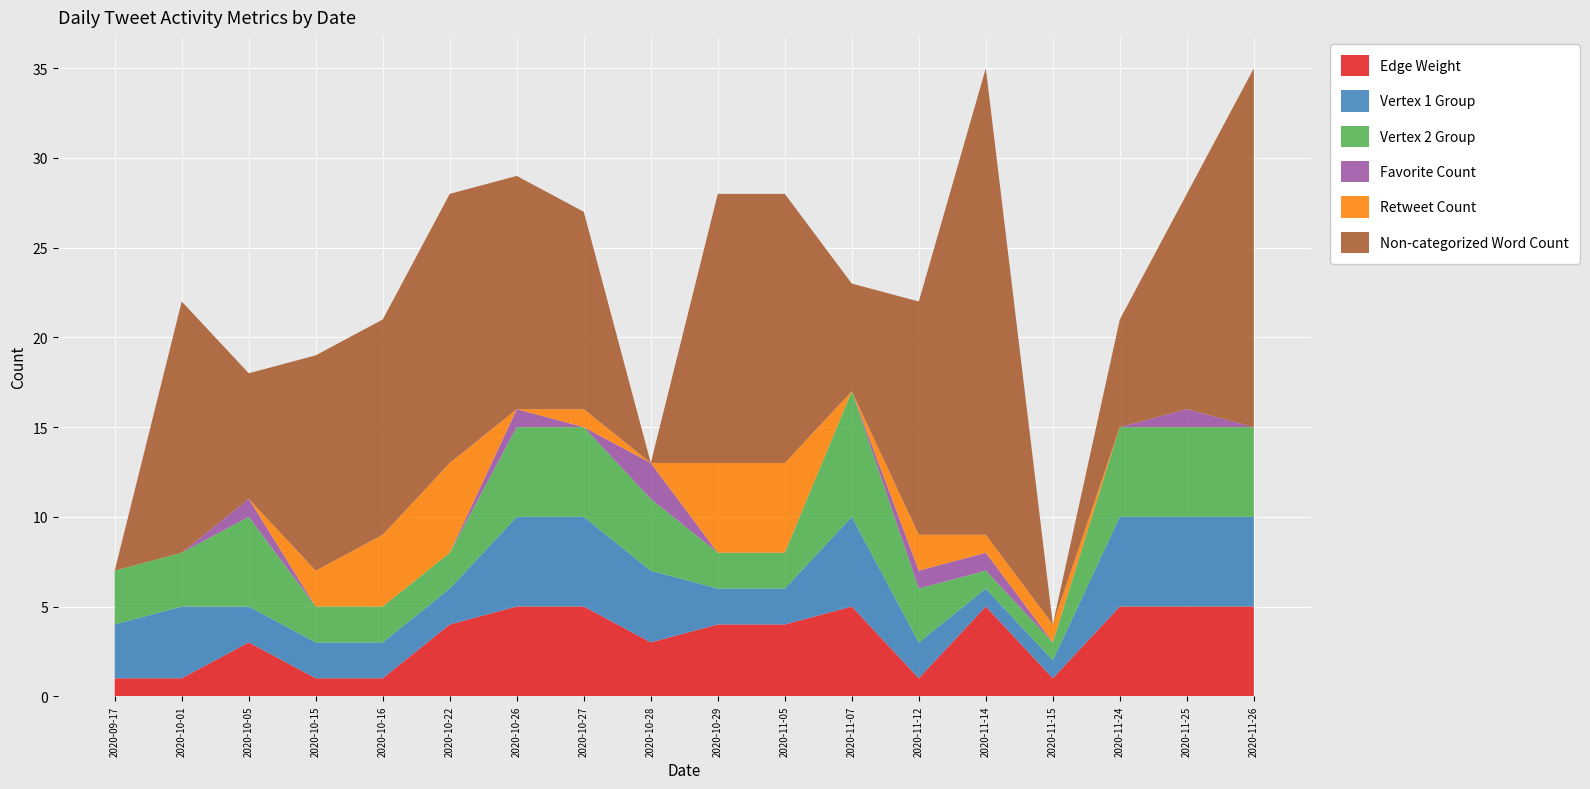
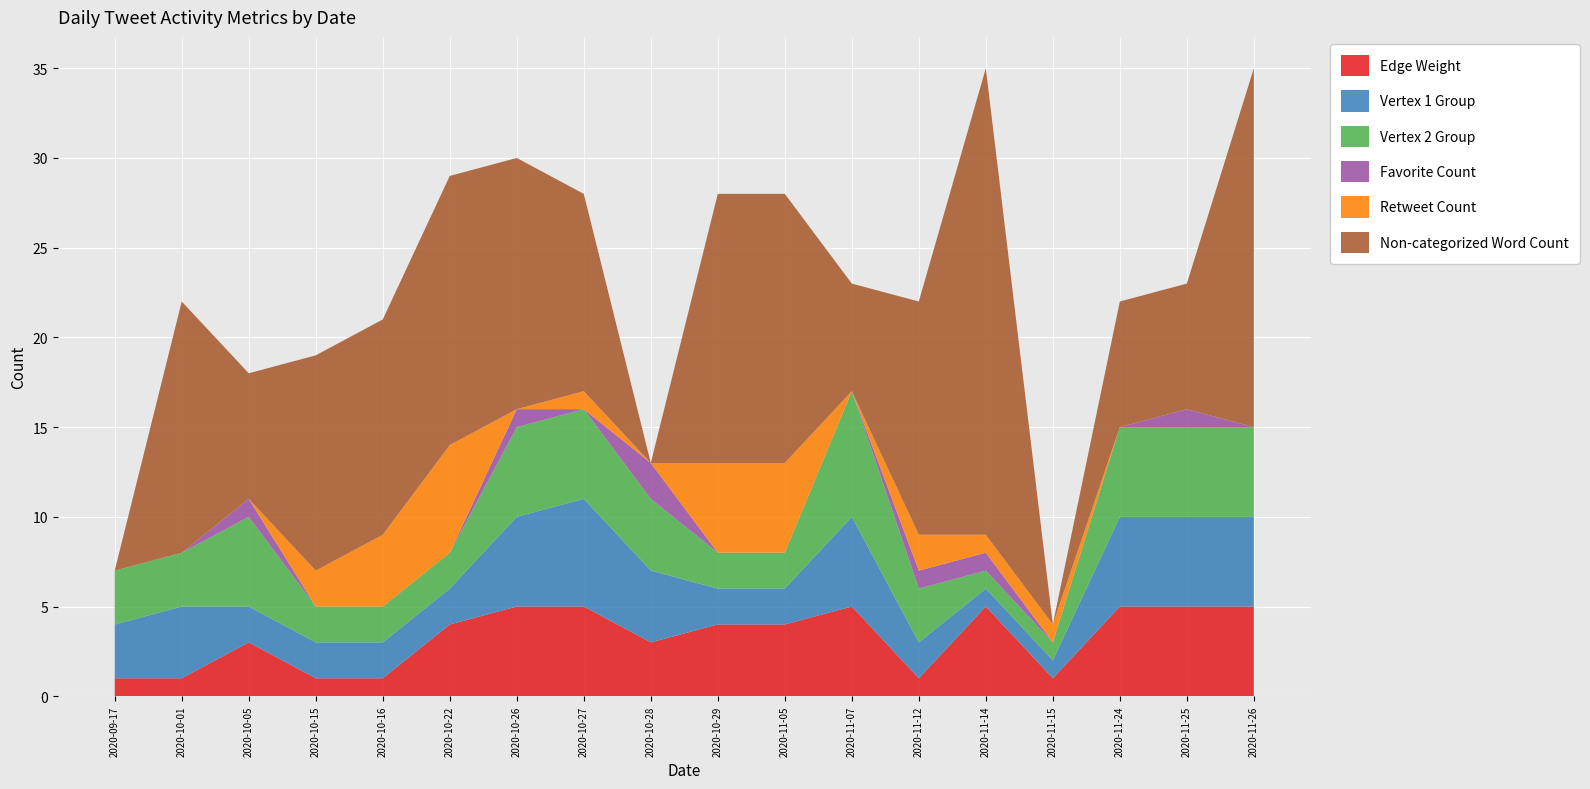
Retweet Count, 2020-10-22: 5 -> 6
Non-categorized Word Count, 2020-10-26: 13 -> 14
Vertex 1 Group, 2020-10-27: 5 -> 6
Non-categorized Word Count, 2020-11-24: 6 -> 7
Non-categorized Word Count, 2020-11-25: 12 -> 7
